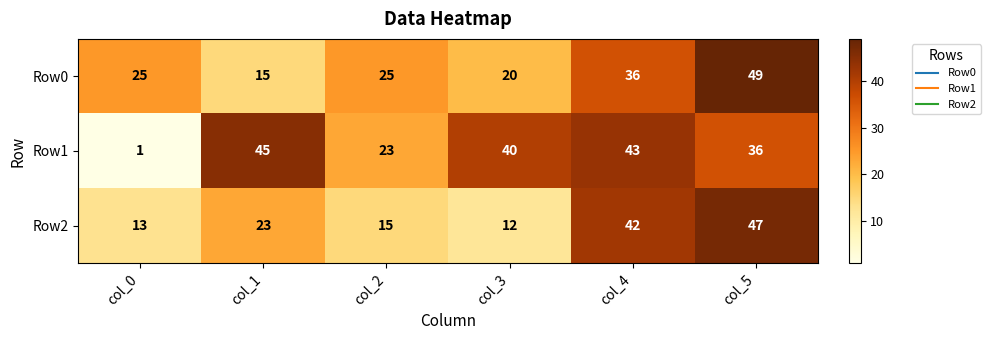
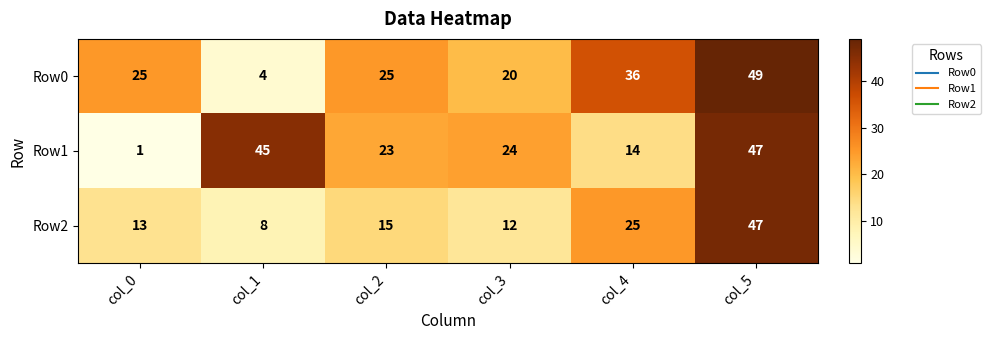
Row0, col_1: 15 -> 4
Row1, col_3: 40 -> 24
Row1, col_4: 43 -> 14
Row1, col_5: 36 -> 47
Row2, col_1: 23 -> 8
Row2, col_4: 42 -> 25
